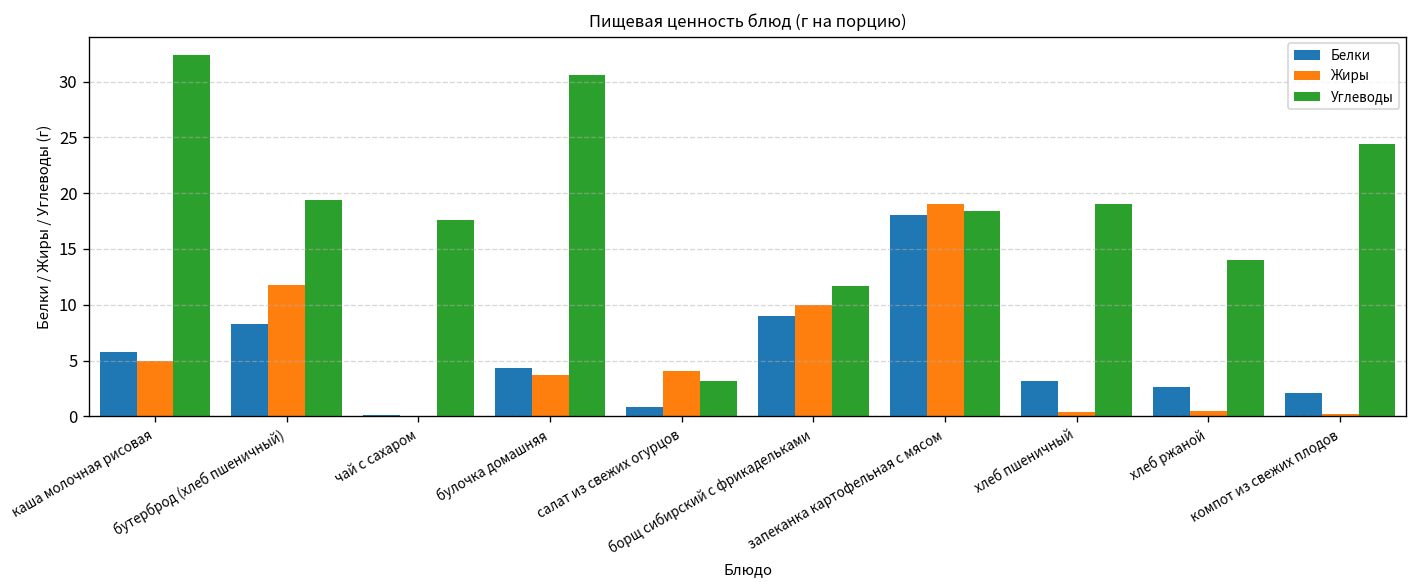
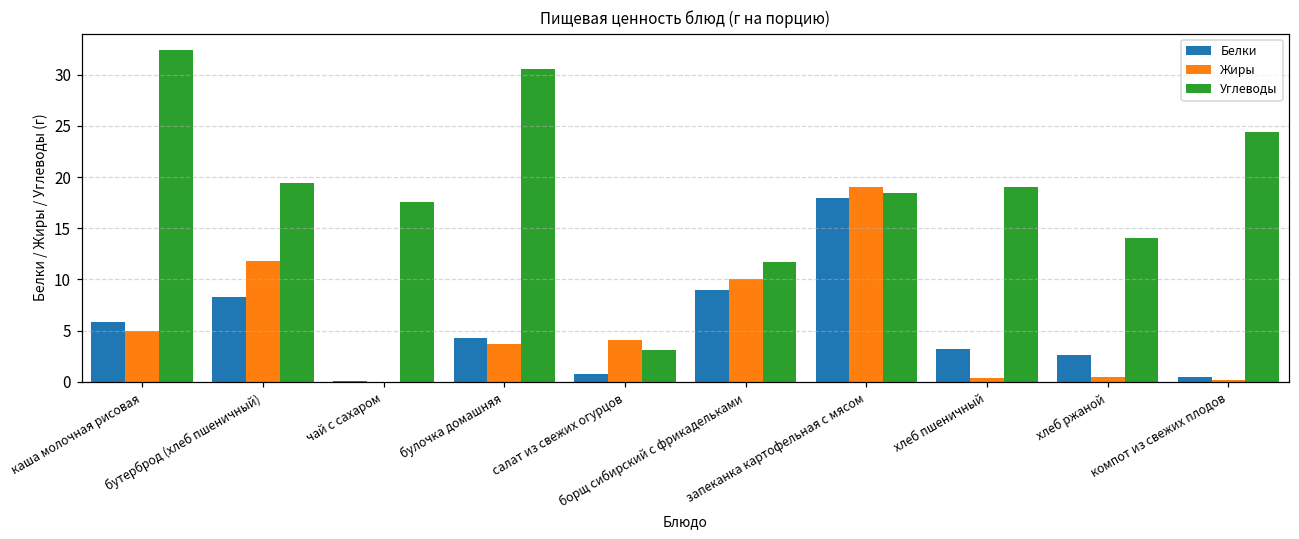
Белки, компот из свежих плодов: 2 -> 1
